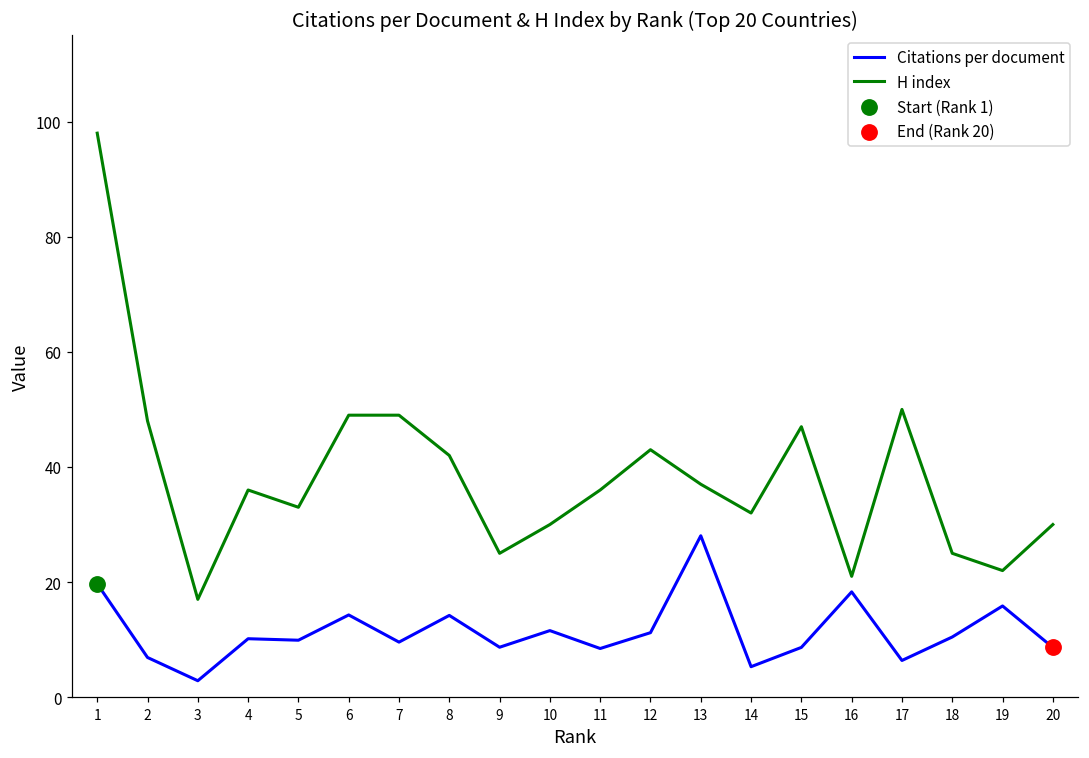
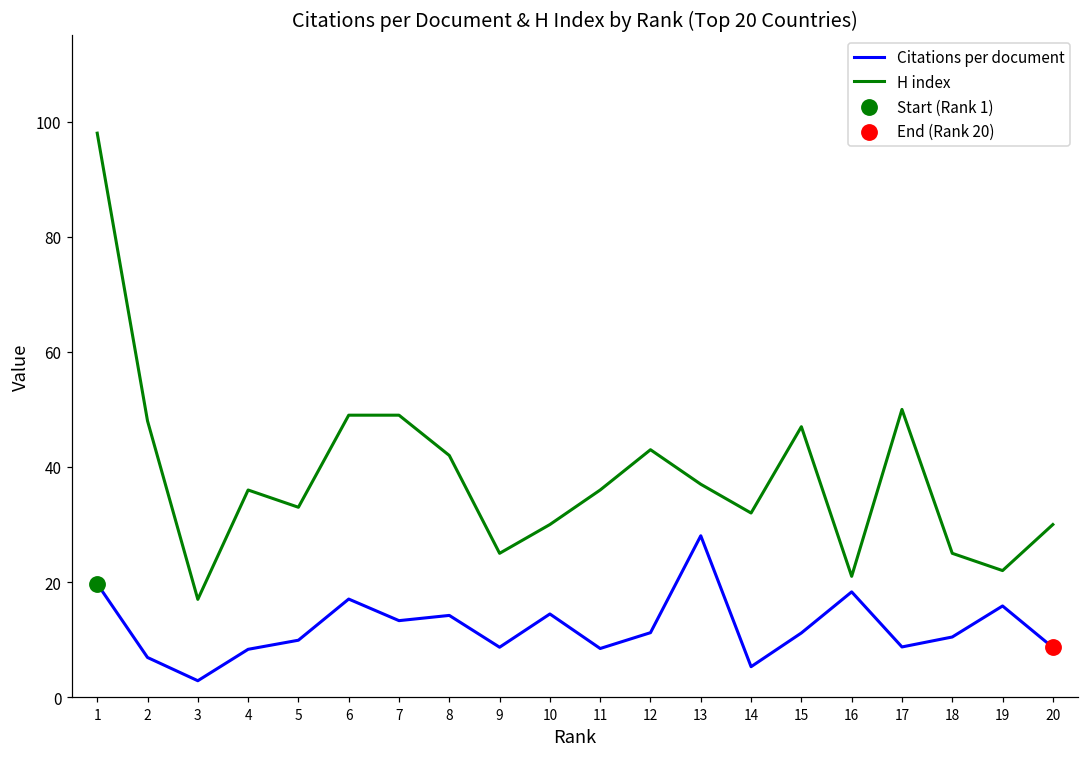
Citations per document, 4: 10 -> 8
Citations per document, 6: 14 -> 17
Citations per document, 7: 10 -> 13
Citations per document, 10: 12 -> 14
Citations per document, 15: 9 -> 11
Citations per document, 17: 6 -> 9
